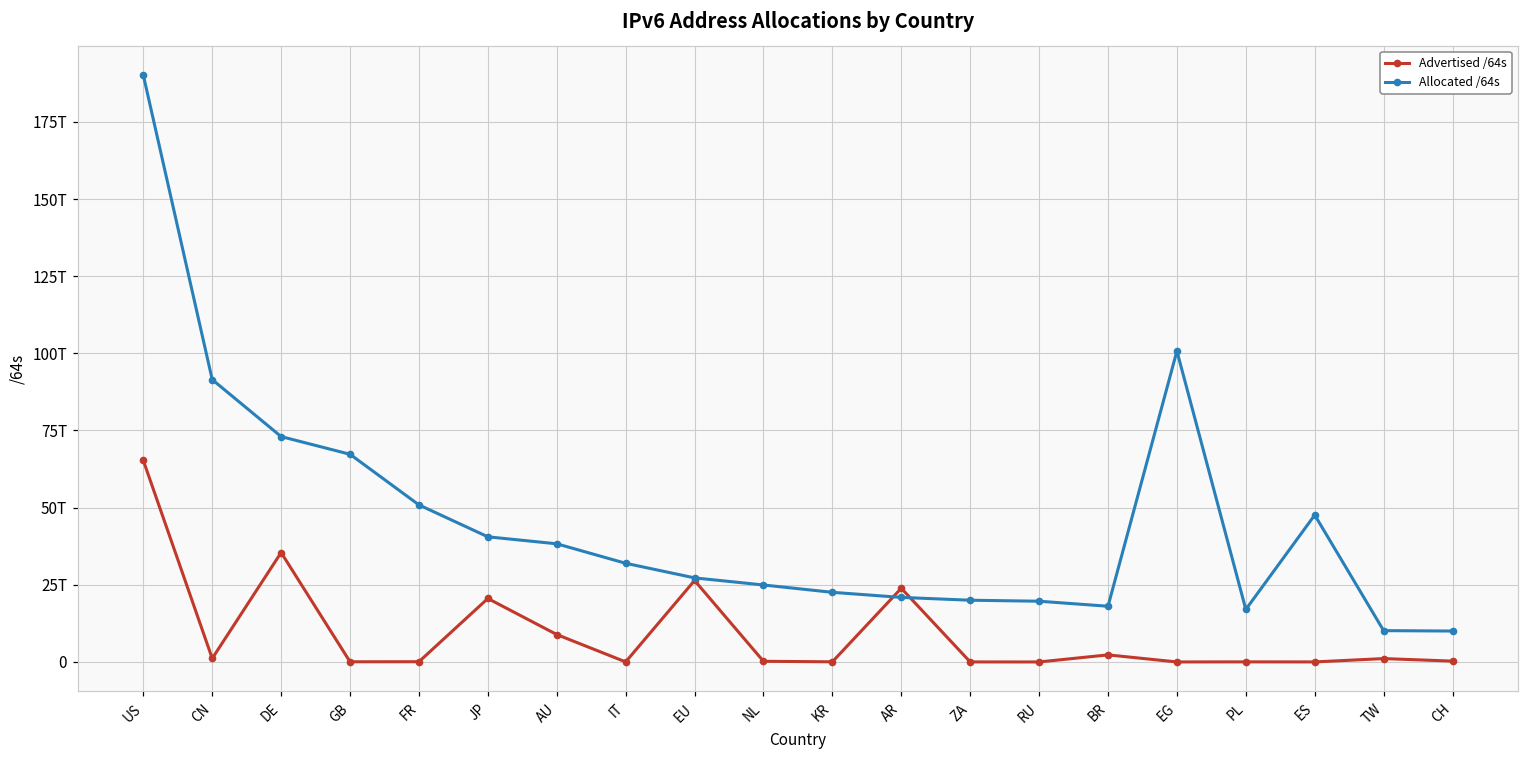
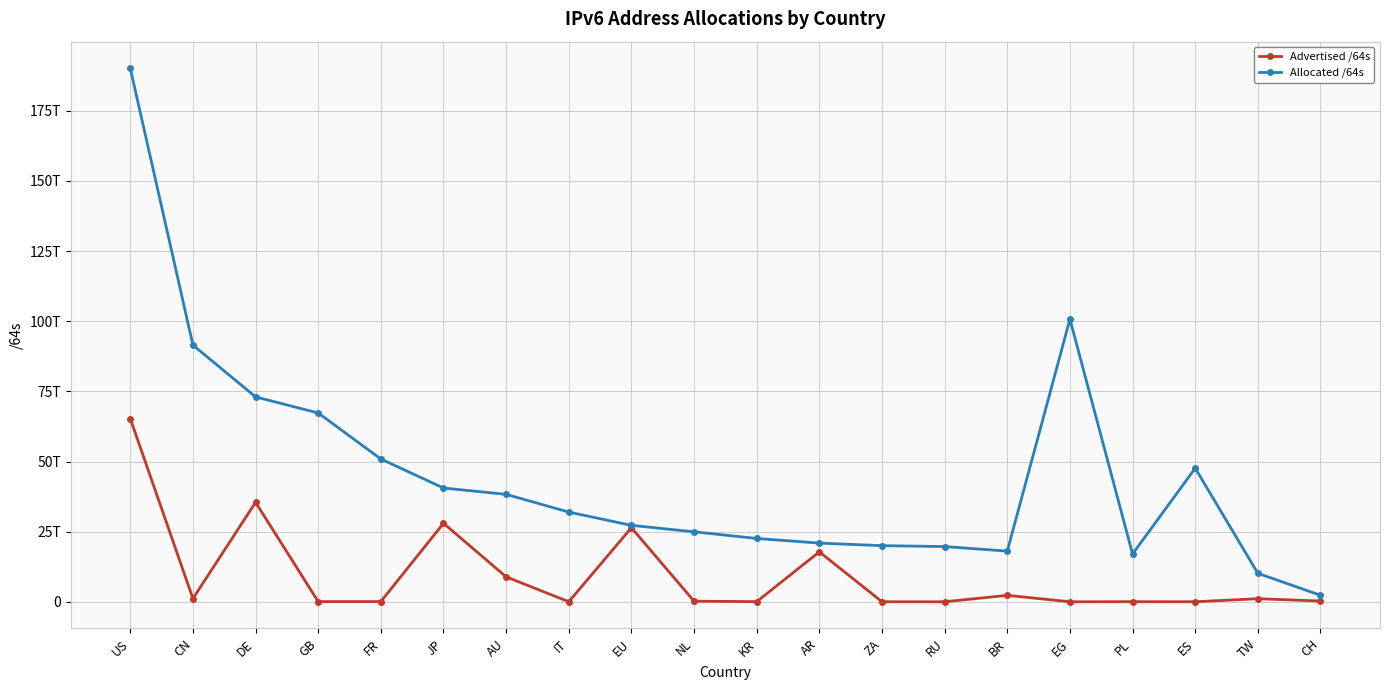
Advertised /64s, JP: 21T -> 28T
Advertised /64s, AR: 24T -> 18T
Allocated /64s, CH: 10T -> 2T
